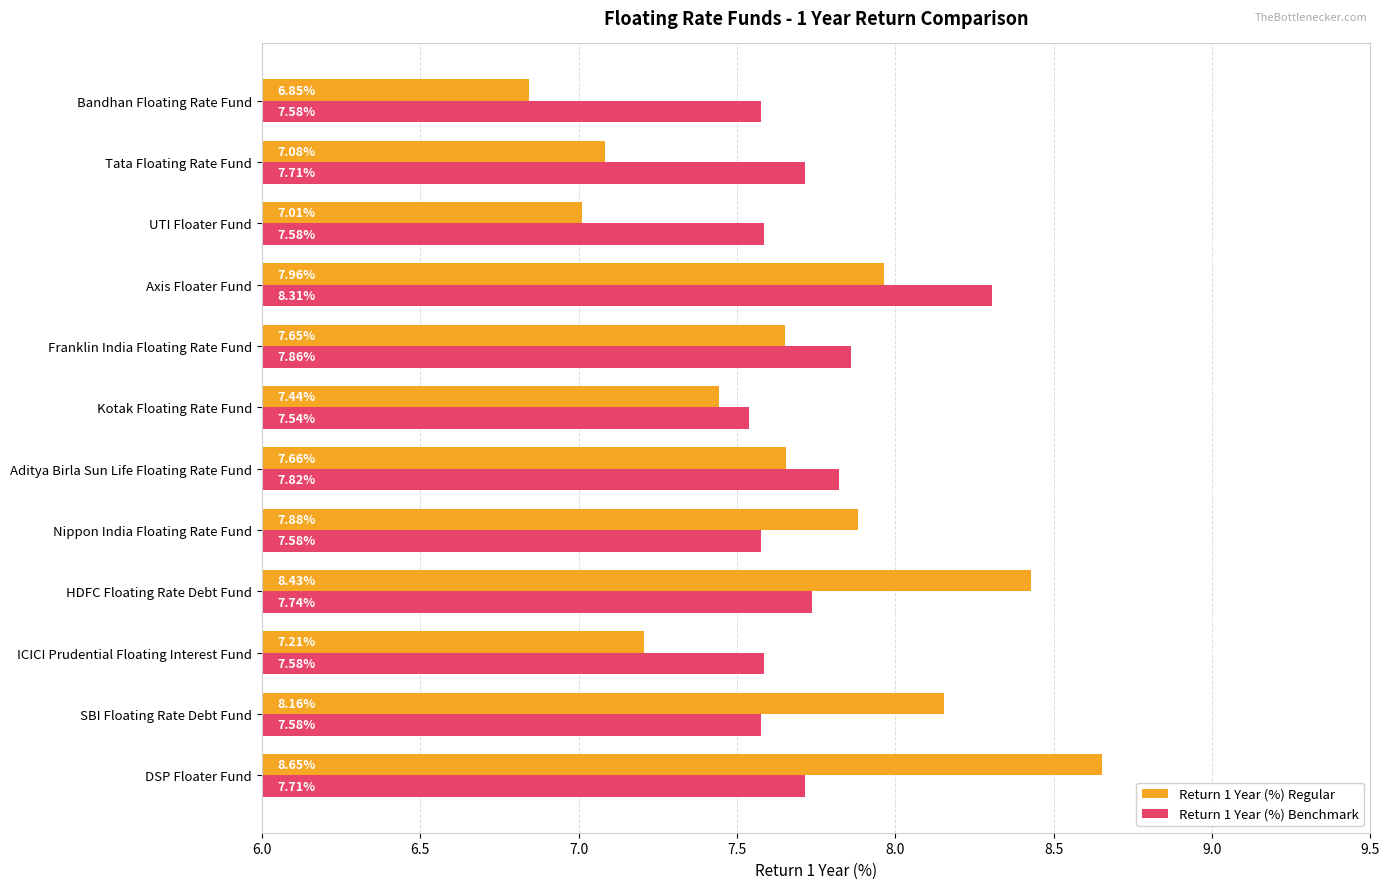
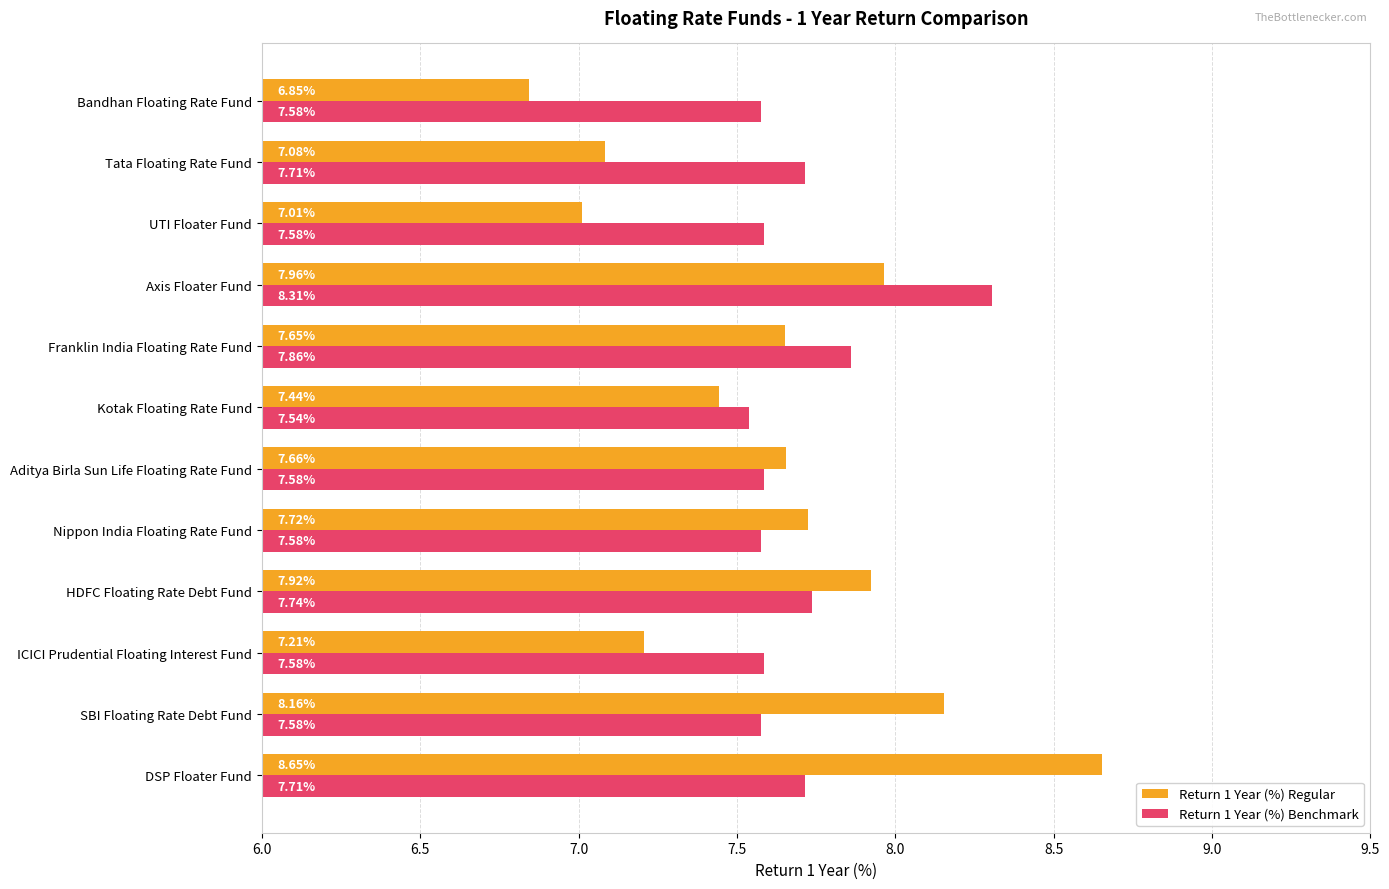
Return 1 Year (%) Benchmark, Aditya Birla Sun Life Floating Rate Fund: 7.82% -> 7.58%
Return 1 Year (%) Regular, Nippon India Floating Rate Fund: 7.88% -> 7.72%
Return 1 Year (%) Regular, HDFC Floating Rate Debt Fund: 8.43% -> 7.92%
